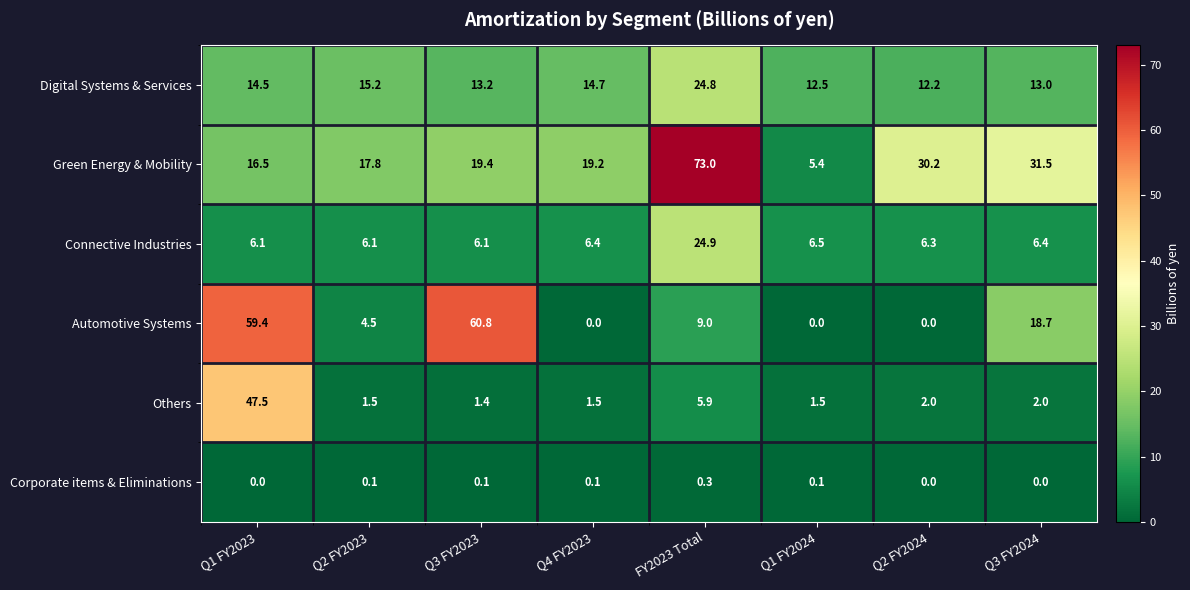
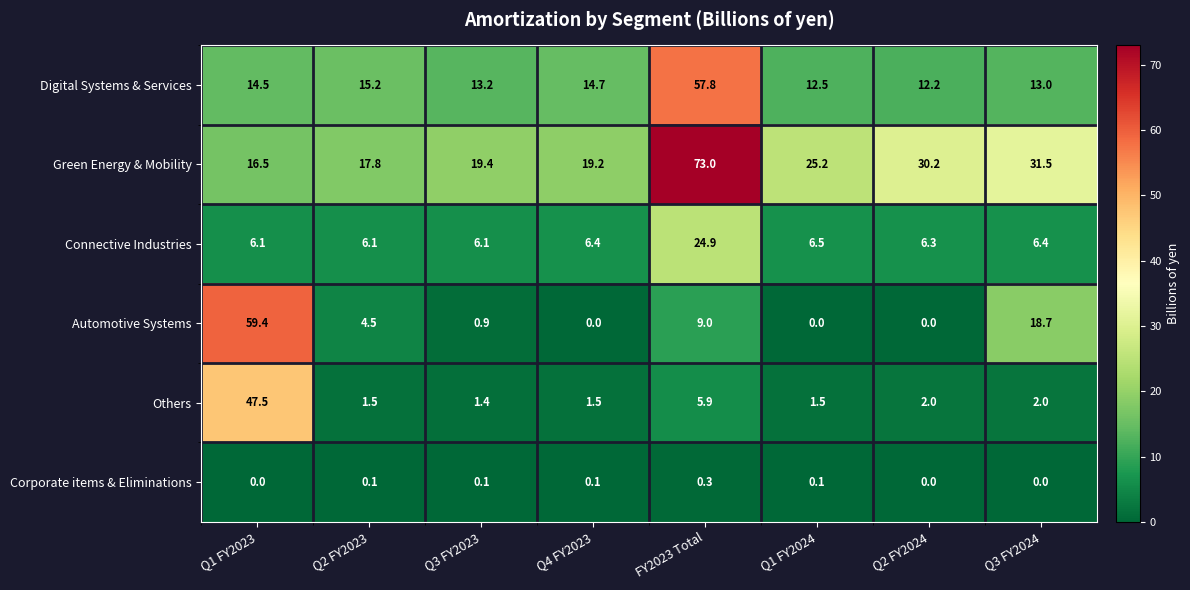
Digital Systems & Services, FY2023 Total: 24.8 -> 57.8
Green Energy & Mobility, Q1 FY2024: 5.4 -> 25.2
Automotive Systems, Q3 FY2023: 60.8 -> 0.9
